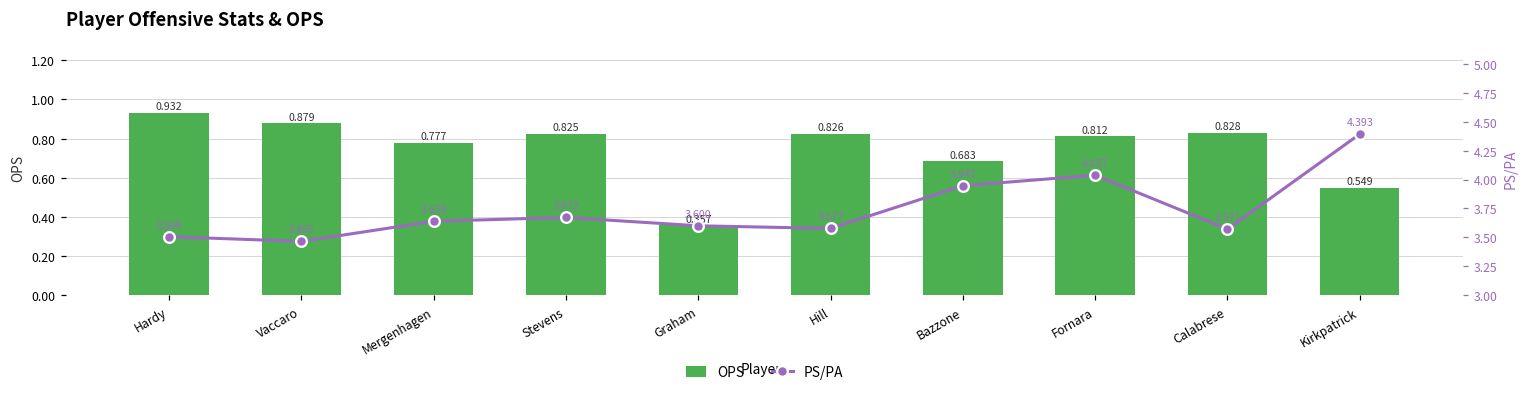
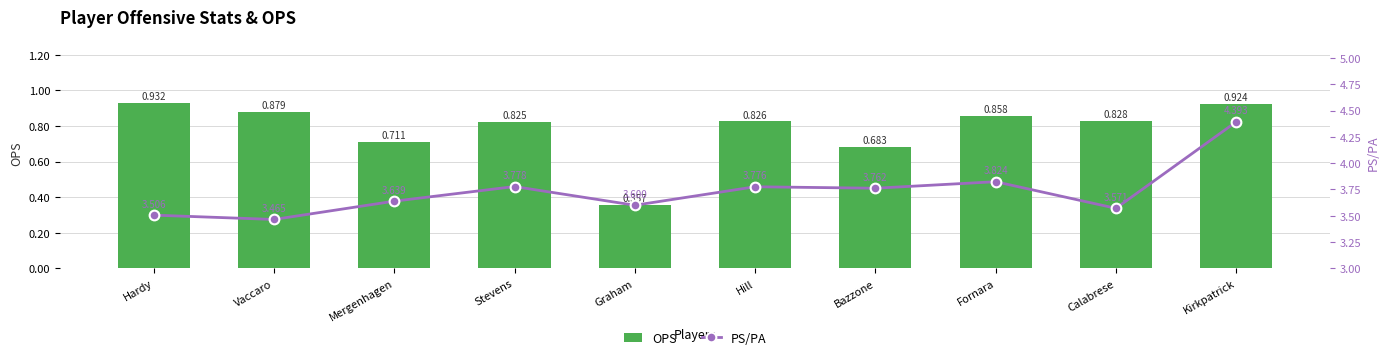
OPS, Mergenhagen: 0.777 -> 0.711
OPS, Fornara: 0.812 -> 0.858
OPS, Kirkpatrick: 0.549 -> 0.924
PS/PA, Stevens: 3.672 -> 3.778
PS/PA, Hill: 3.577 -> 3.776
PS/PA, Bazzone: 3.947 -> 3.762
PS/PA, Fornara: 4.037 -> 3.824
